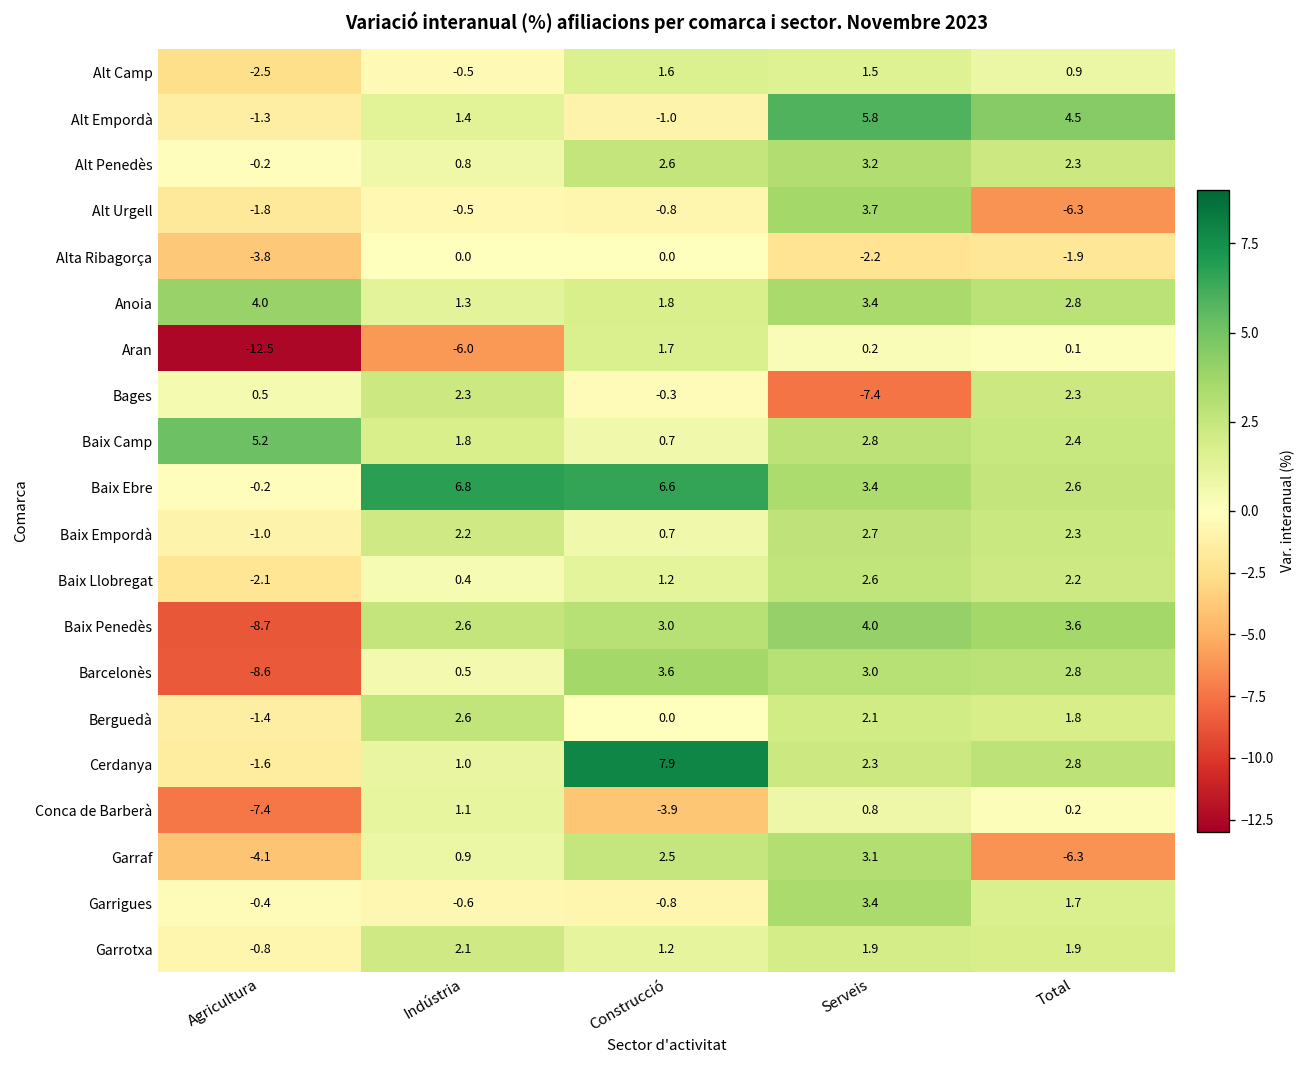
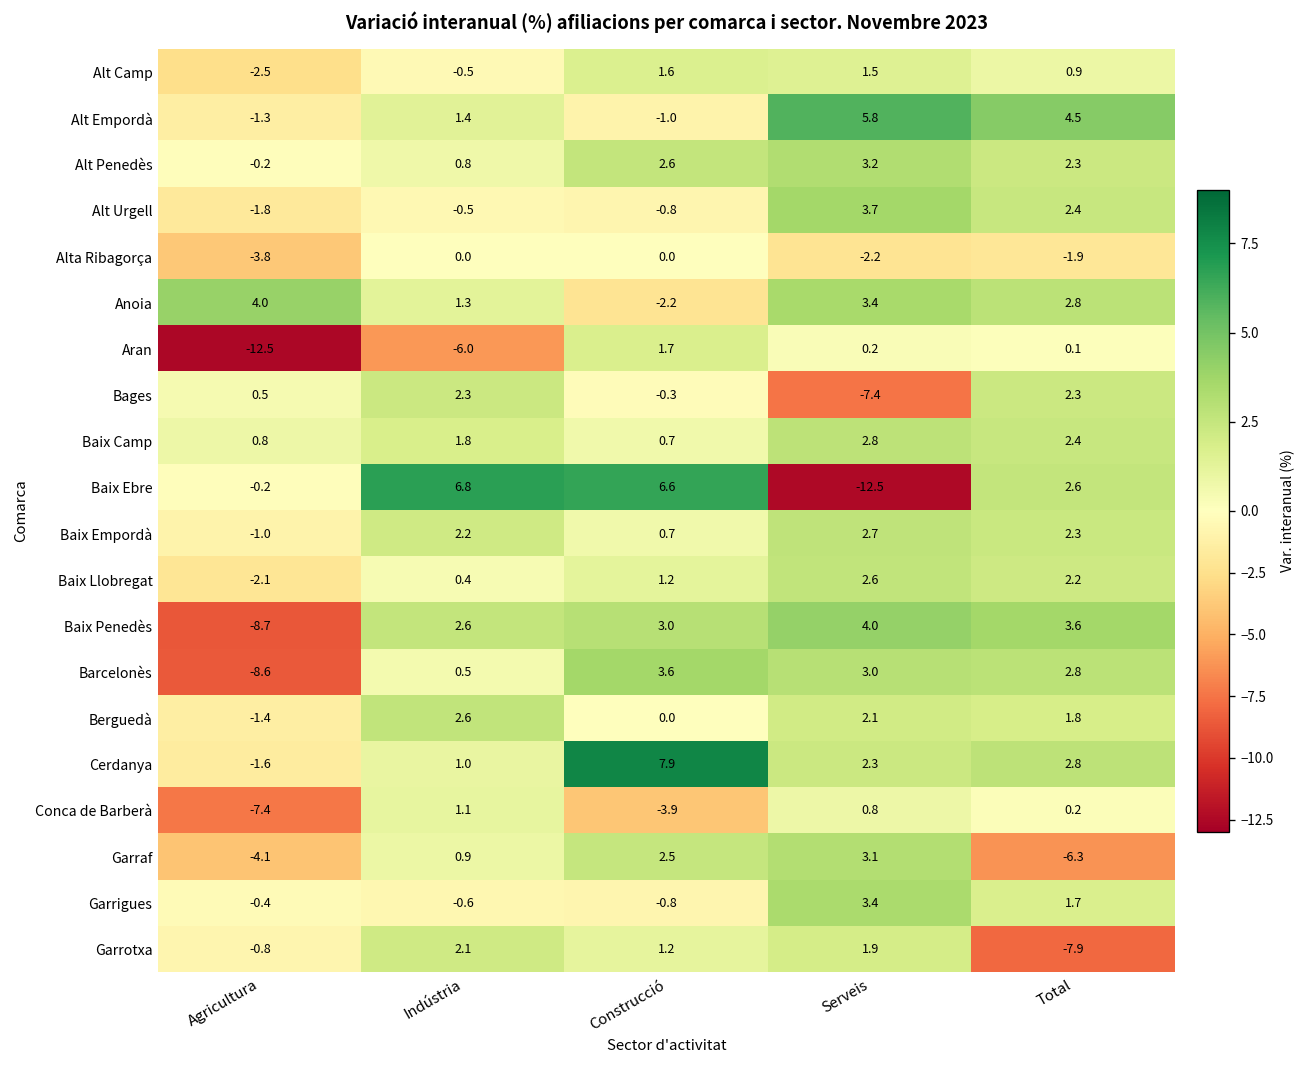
Alt Urgell, Total: -6.3 -> 2.4
Anoia, Construcció: 1.8 -> -2.2
Baix Camp, Agricultura: 5.2 -> 0.8
Baix Ebre, Serveis: 3.4 -> -12.5
Garrotxa, Total: 1.9 -> -7.9
